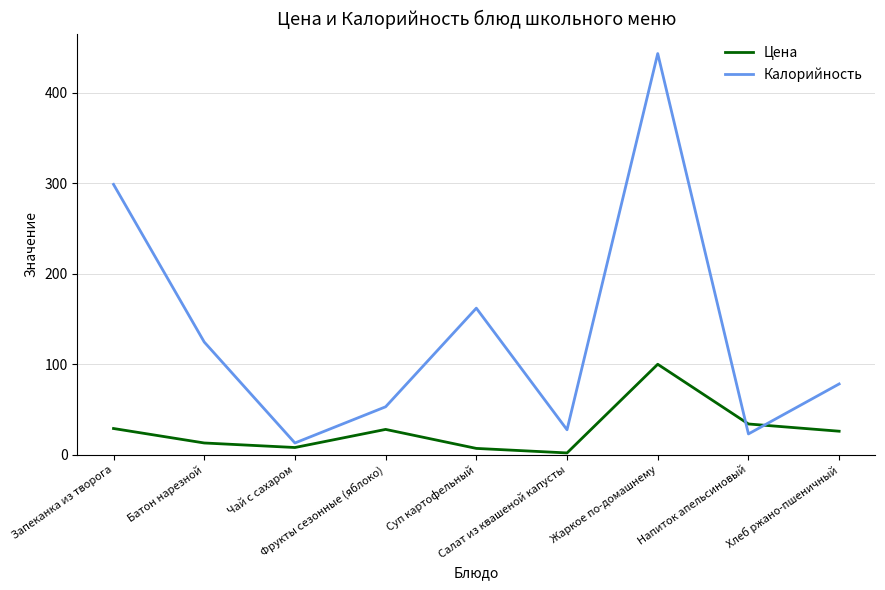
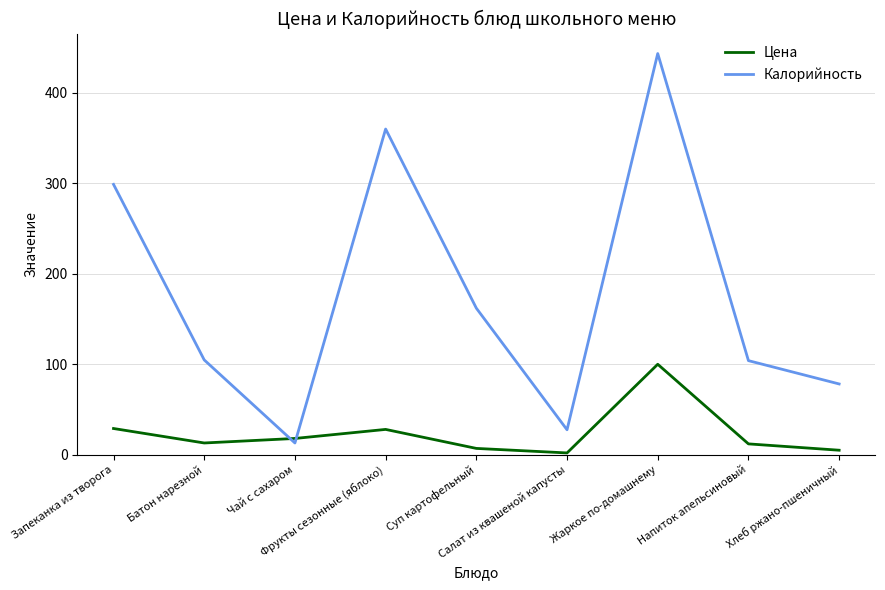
Калорийность, Батон нарезной: 120 -> 100
Цена, Чай с сахаром: 10 -> 20
Калорийность, Фрукты сезонные (яблоко): 50 -> 360
Цена, Напиток апельсиновый: 30 -> 10
Калорийность, Напиток апельсиновый: 20 -> 100
Цена, Хлеб ржано-пшеничный: 30 -> 10
